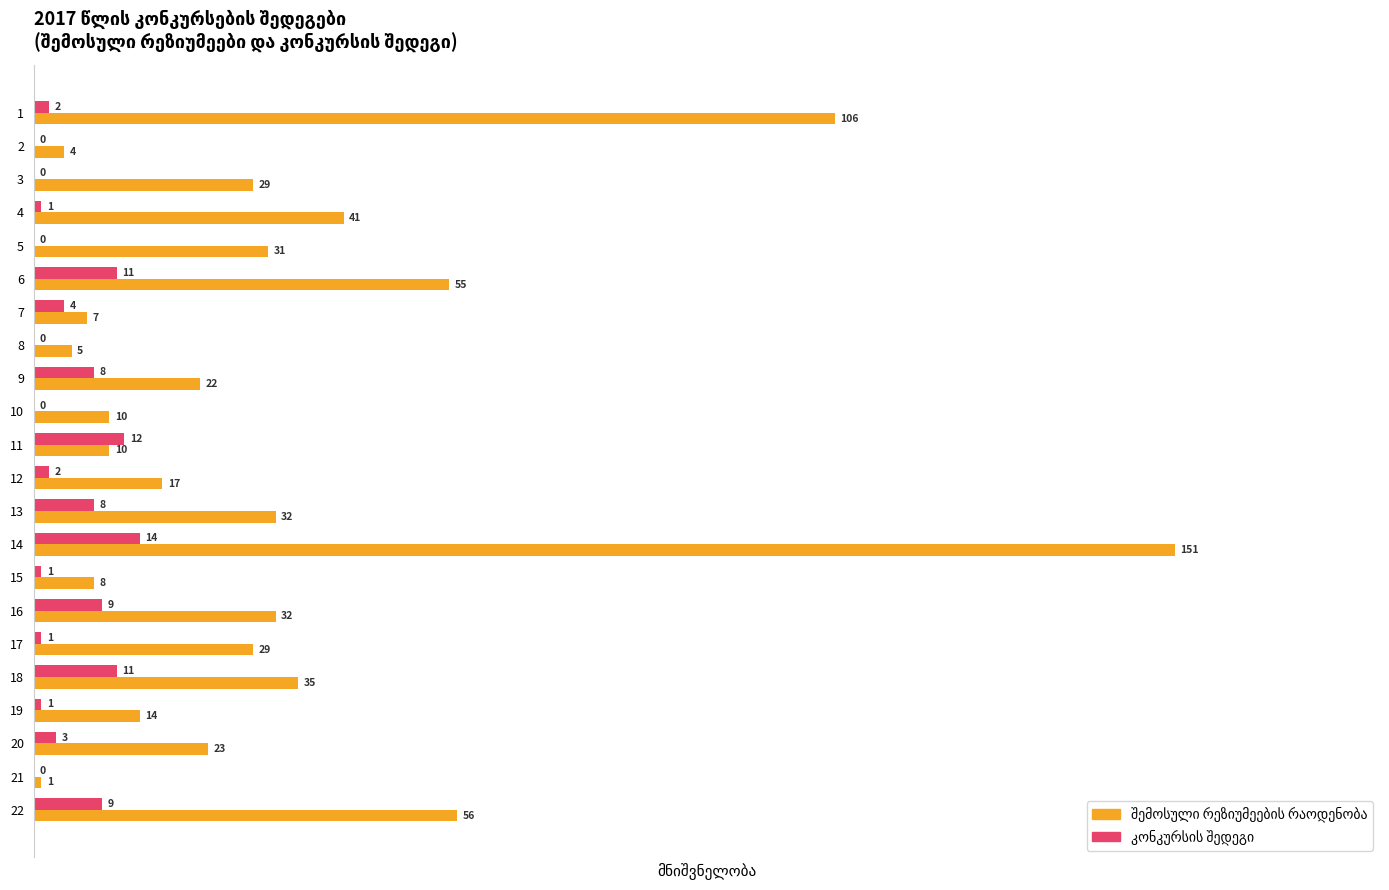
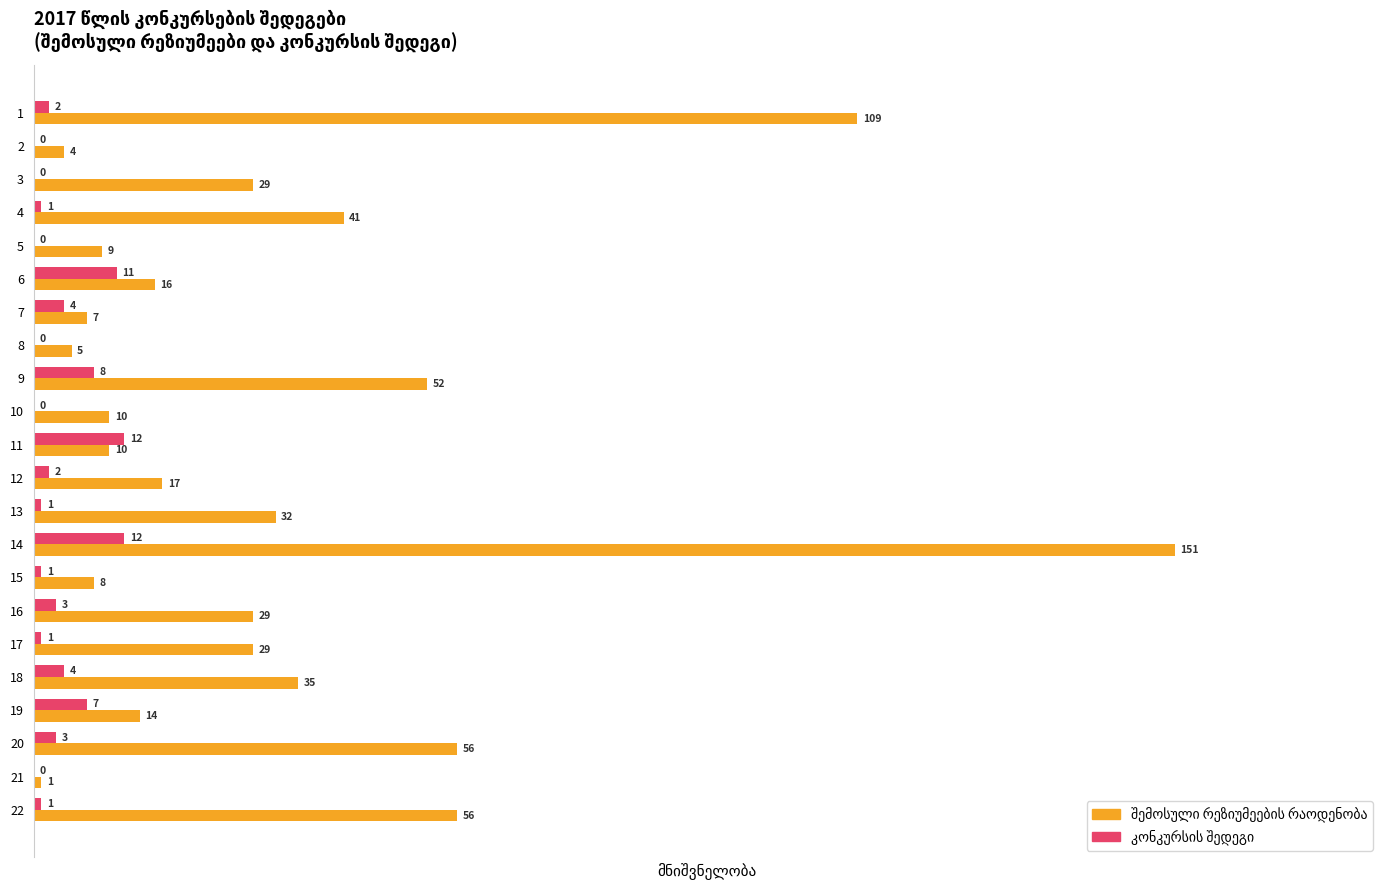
შემოსული რეზიუმეების რაოდენობა, 1: 106 -> 109
შემოსული რეზიუმეების რაოდენობა, 5: 31 -> 9
შემოსული რეზიუმეების რაოდენობა, 6: 55 -> 16
შემოსული რეზიუმეების რაოდენობა, 9: 22 -> 52
კონკურსის შედეგი, 13: 8 -> 1
კონკურსის შედეგი, 14: 14 -> 12
კონკურსის შედეგი, 16: 9 -> 3
შემოსული რეზიუმეების რაოდენობა, 16: 32 -> 29
კონკურსის შედეგი, 18: 11 -> 4
კონკურსის შედეგი, 19: 1 -> 7
შემოსული რეზიუმეების რაოდენობა, 20: 23 -> 56
კონკურსის შედეგი, 22: 9 -> 1
